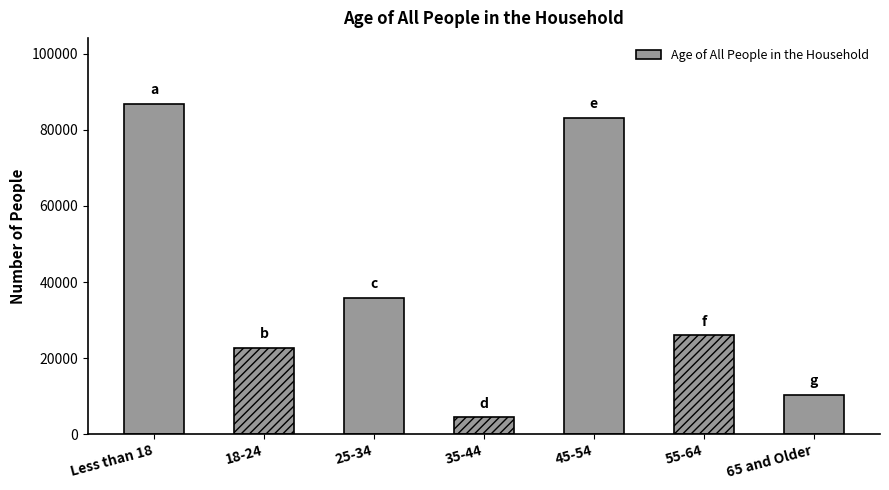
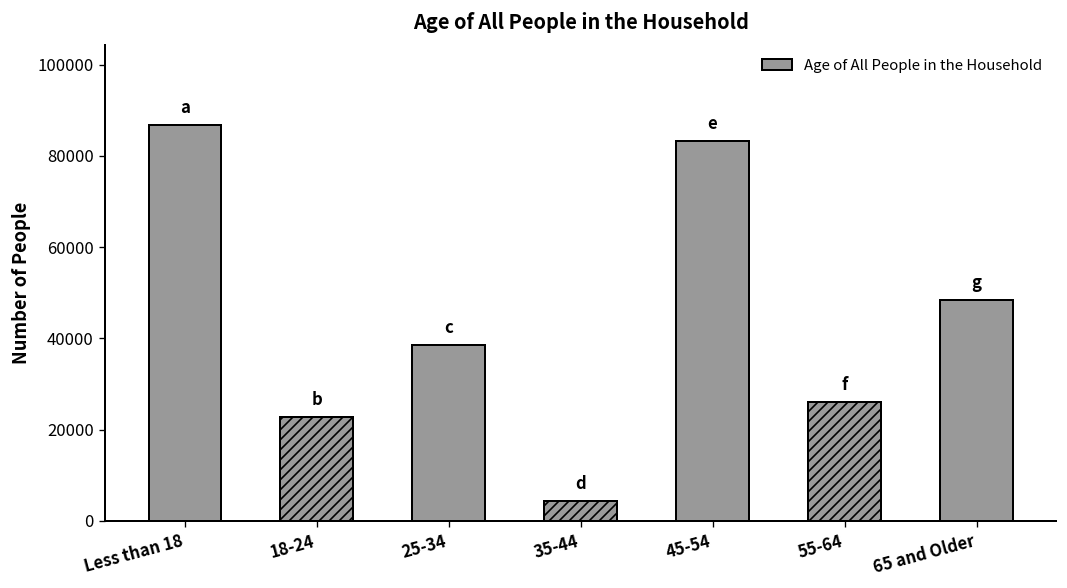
25-34: 36000 -> 39000
65 and Older: 10000 -> 48000
